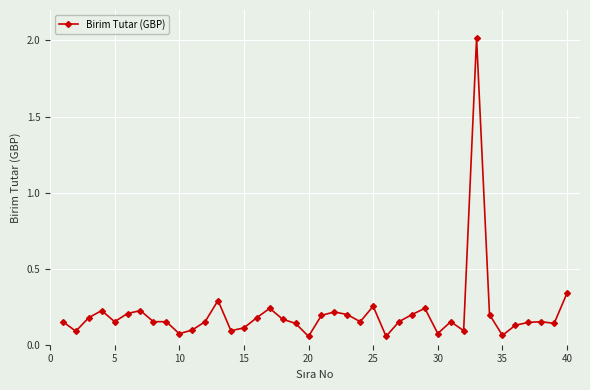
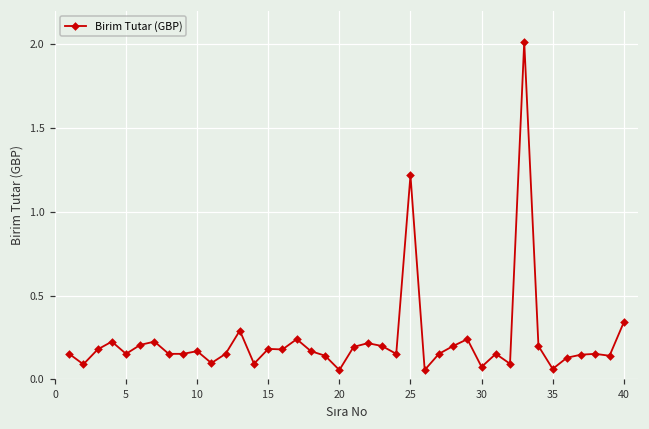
10: 0.07 -> 0.17
15: 0.11 -> 0.18
25: 0.25 -> 1.22
